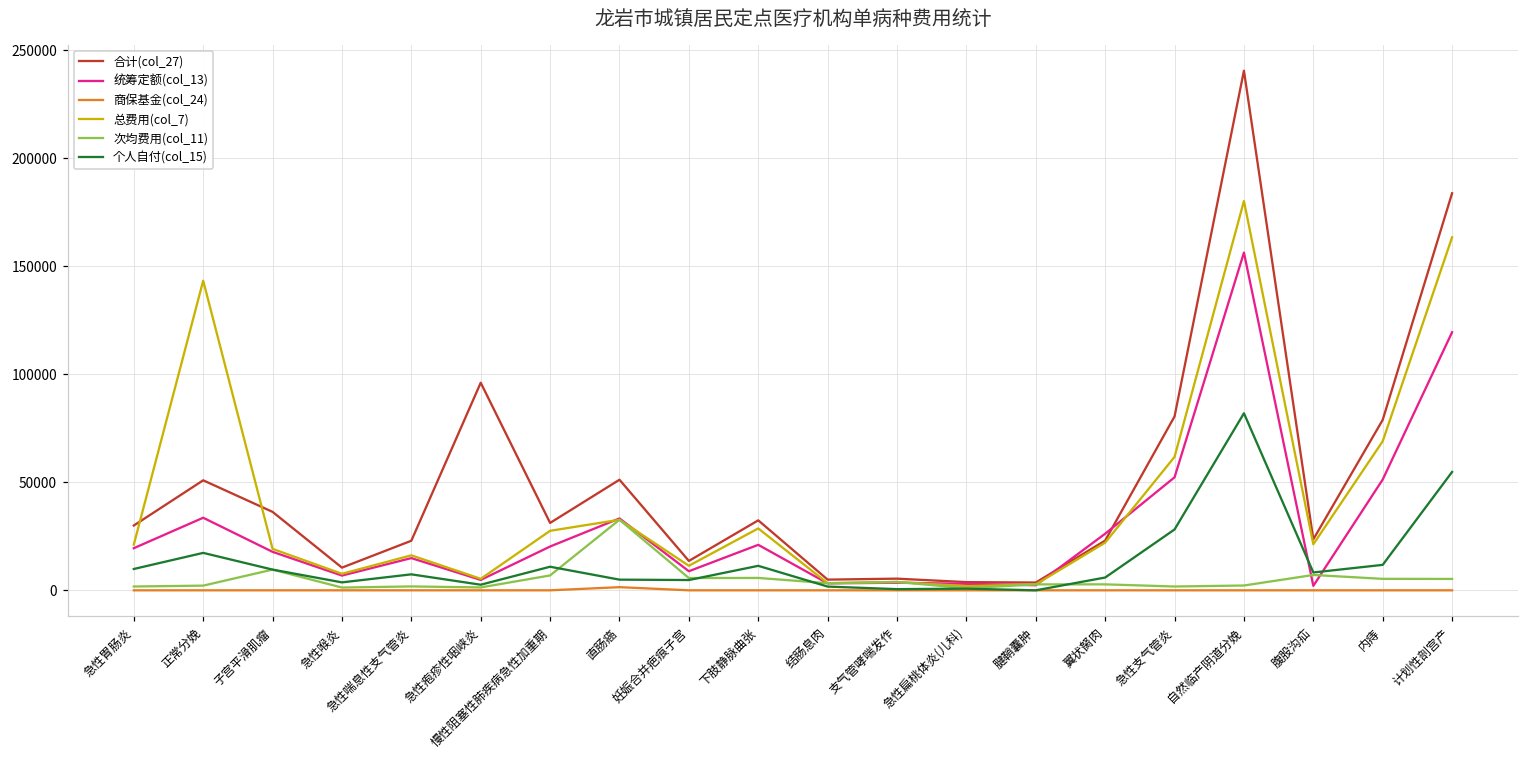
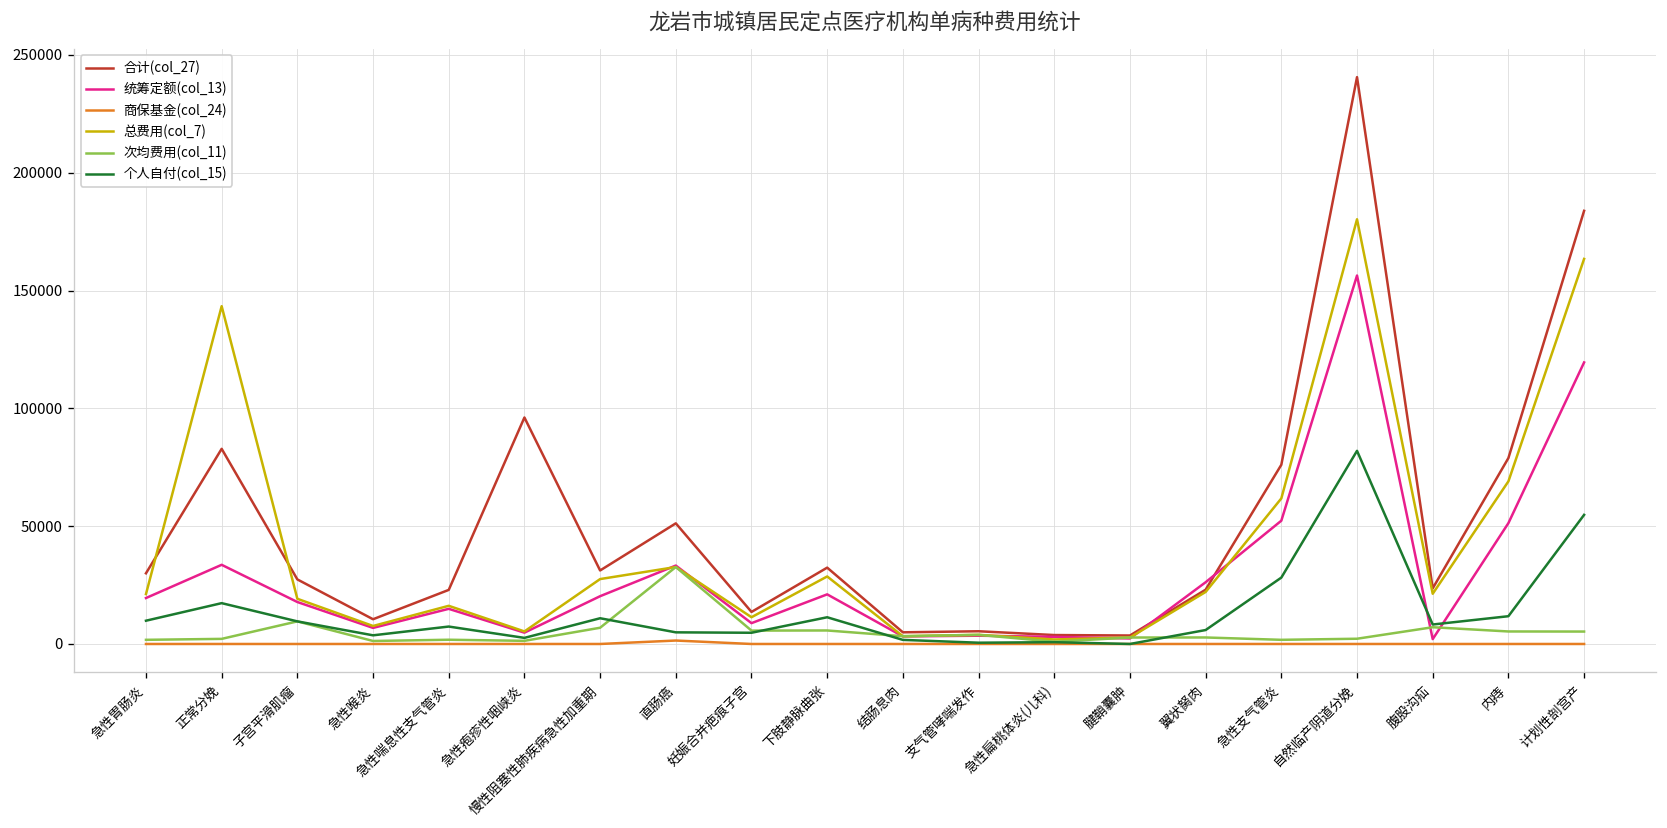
合计(col_27), 正常分娩: 51000 -> 83000
合计(col_27), 子宫平滑肌瘤: 36000 -> 27000
合计(col_27), 急性支气管炎: 81000 -> 76000
